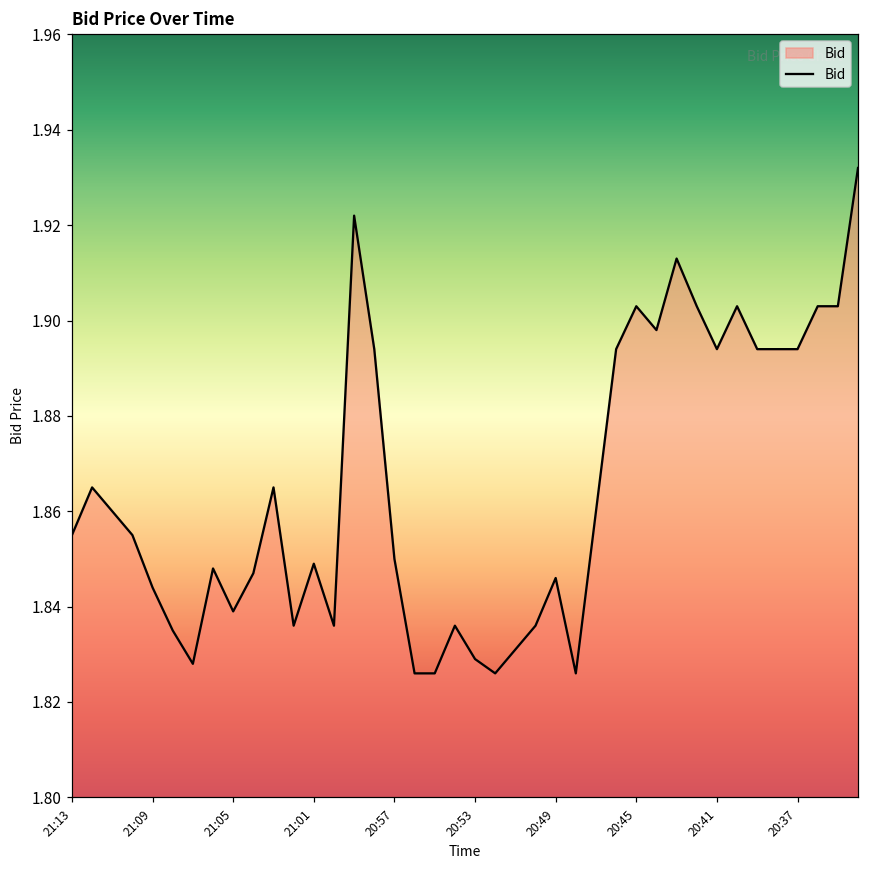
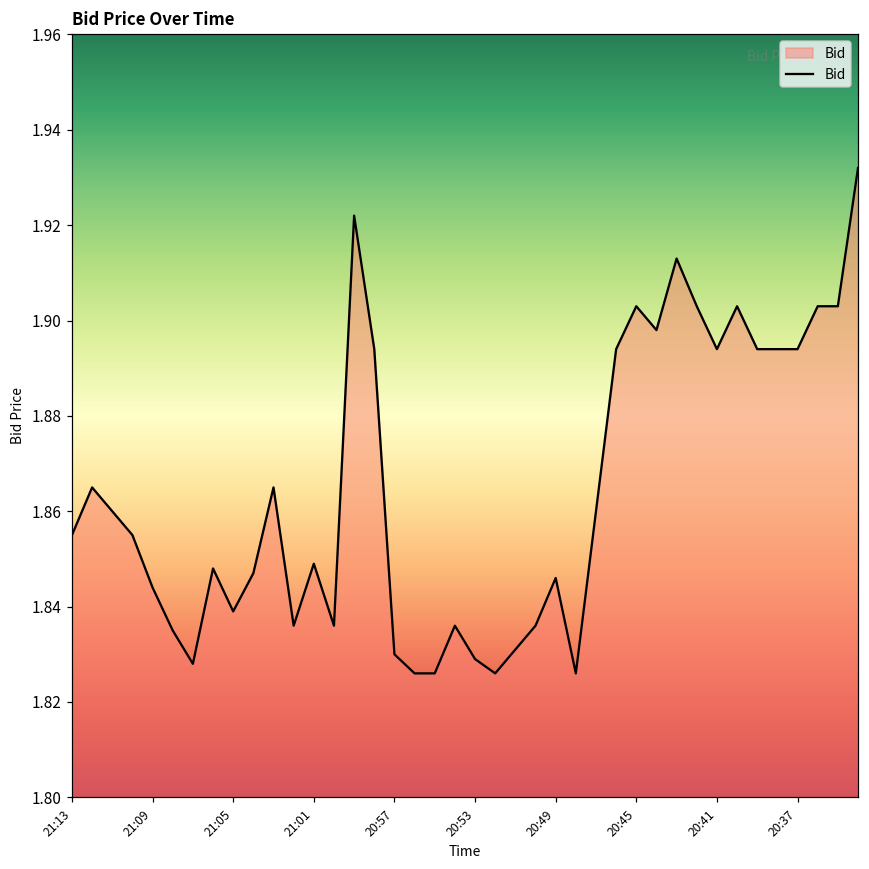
20:57: 1.85 -> 1.83
